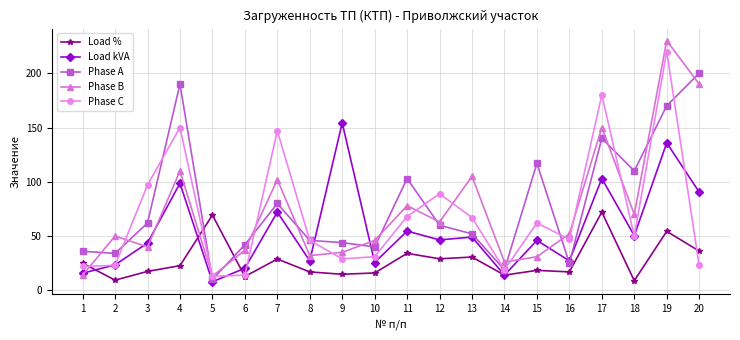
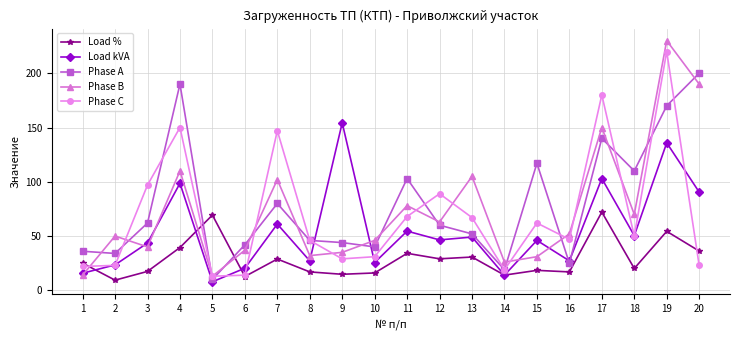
Load %, 4: 23 -> 39
Load kVA, 7: 72 -> 61
Load %, 18: 9 -> 20
